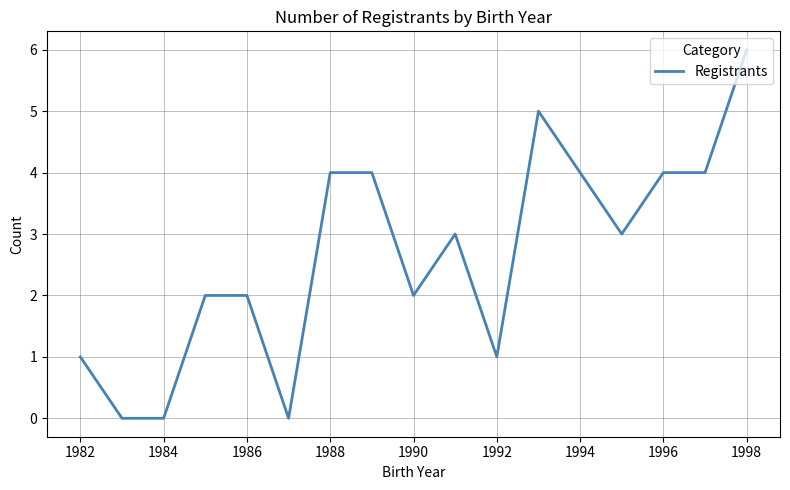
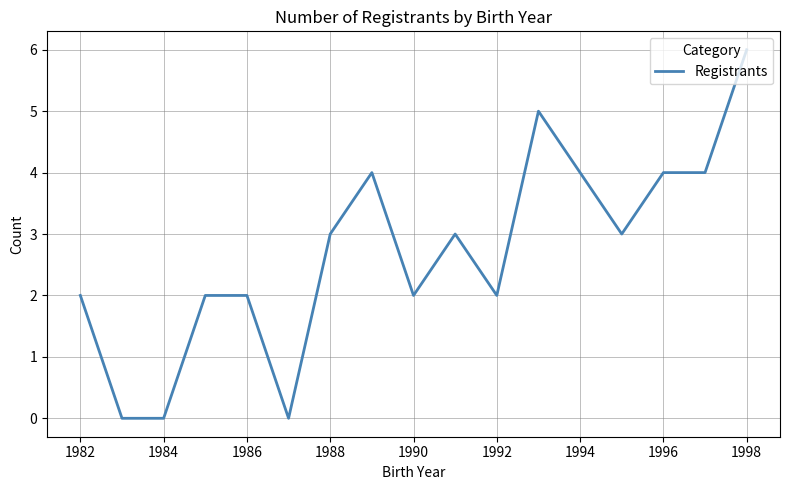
1982: 1 -> 2
1988: 4 -> 3
1992: 1 -> 2
